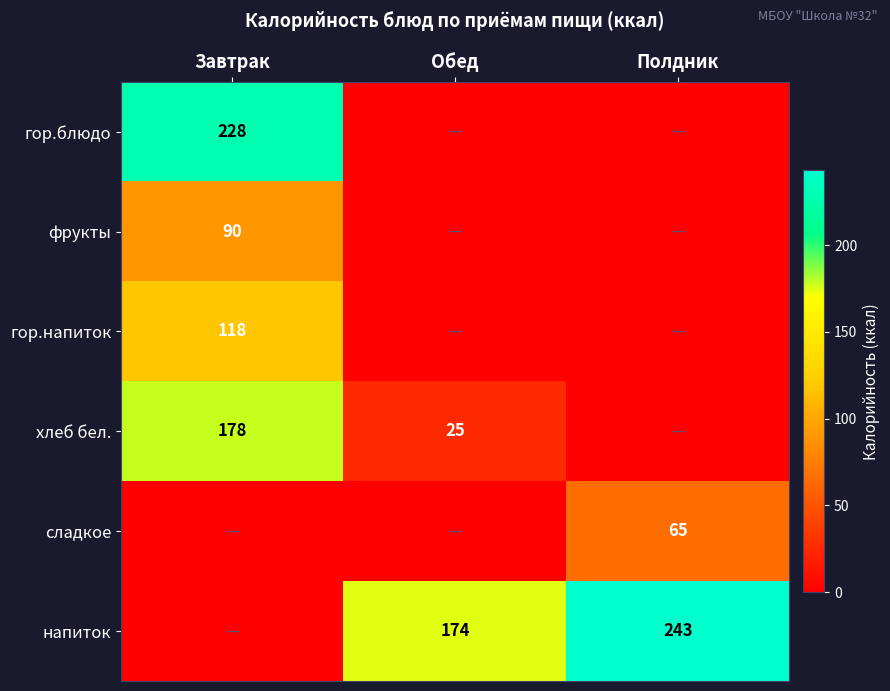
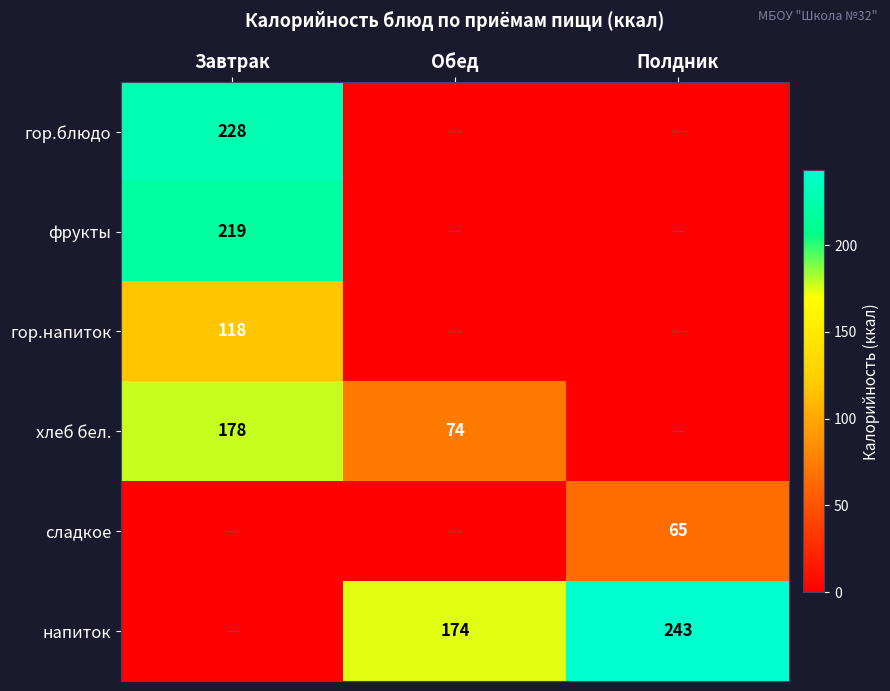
фрукты, Завтрак: 90 -> 219
хлеб бел., Обед: 25 -> 74
